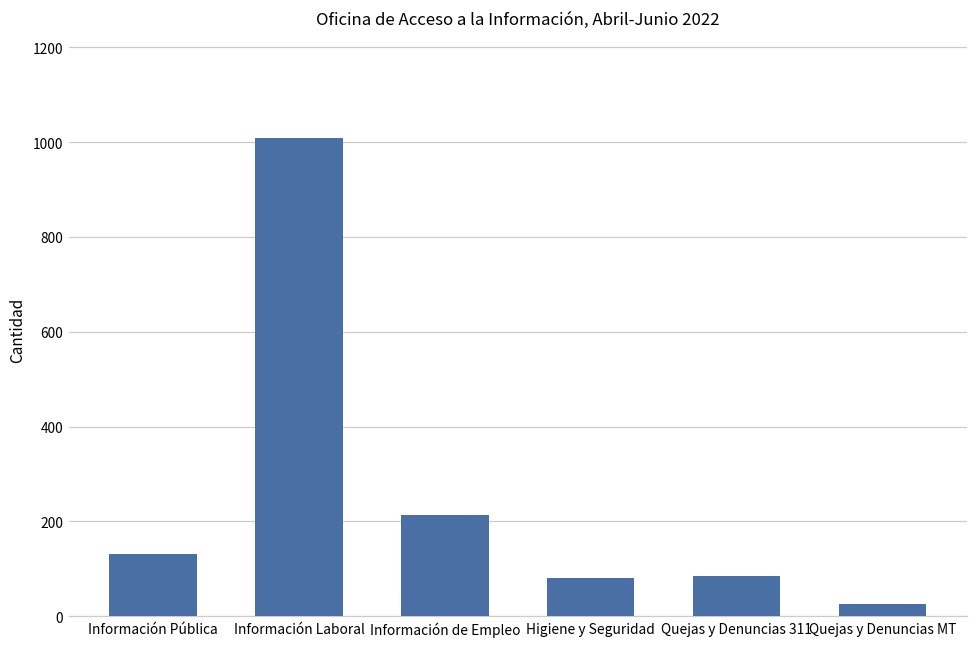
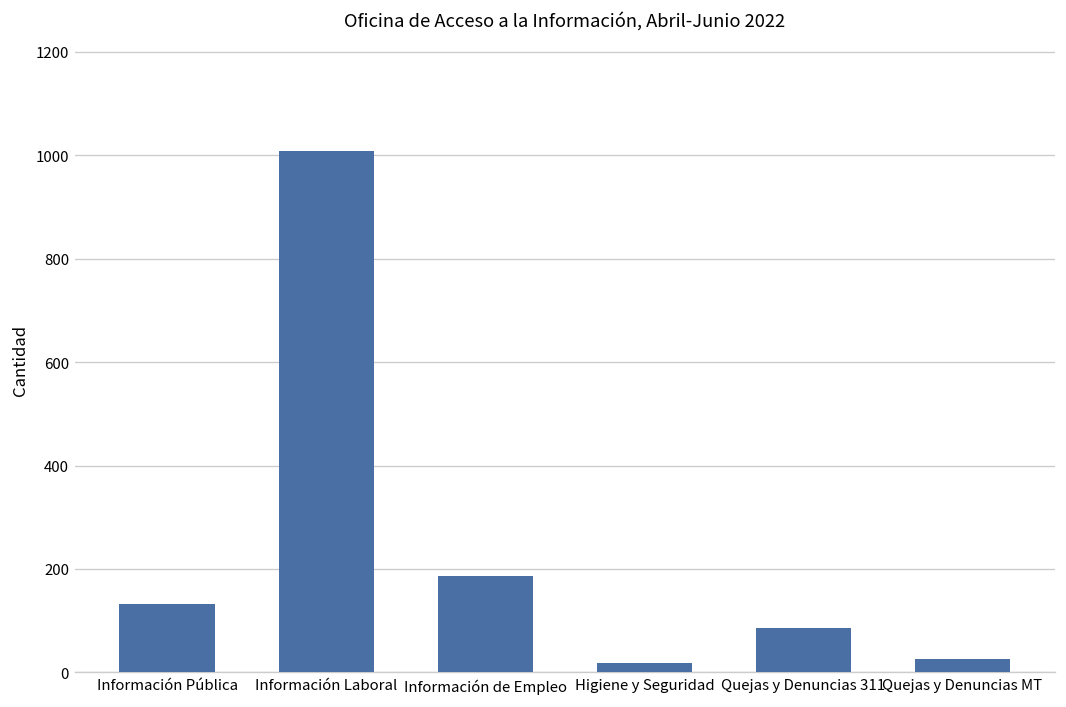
Información de Empleo: 210 -> 190
Higiene y Seguridad: 80 -> 20
